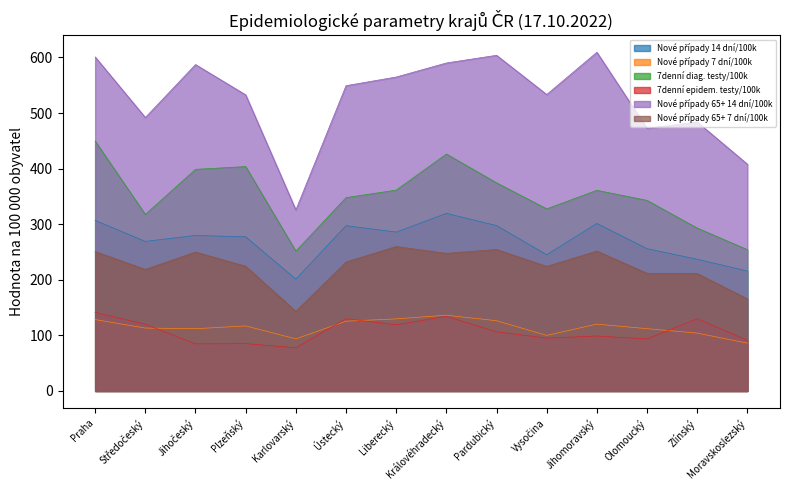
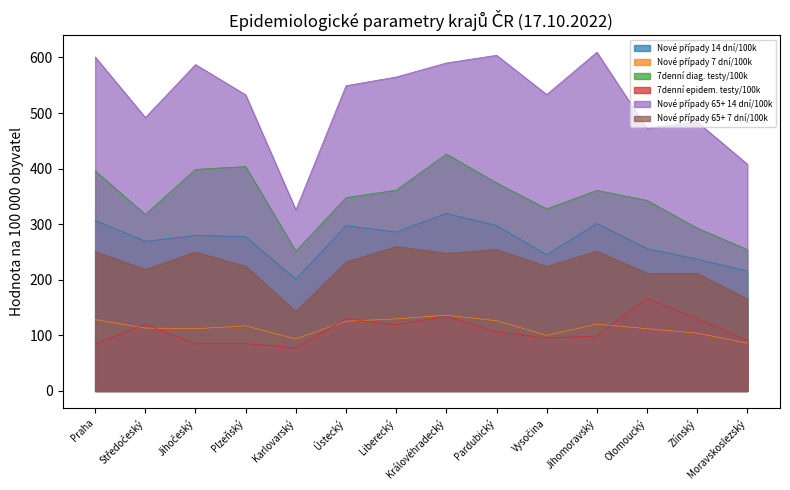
7denní diag. testy/100k, Praha: 450 -> 400
7denní epidem. testy/100k, Praha: 140 -> 80
7denní epidem. testy/100k, Olomoucký: 90 -> 170
